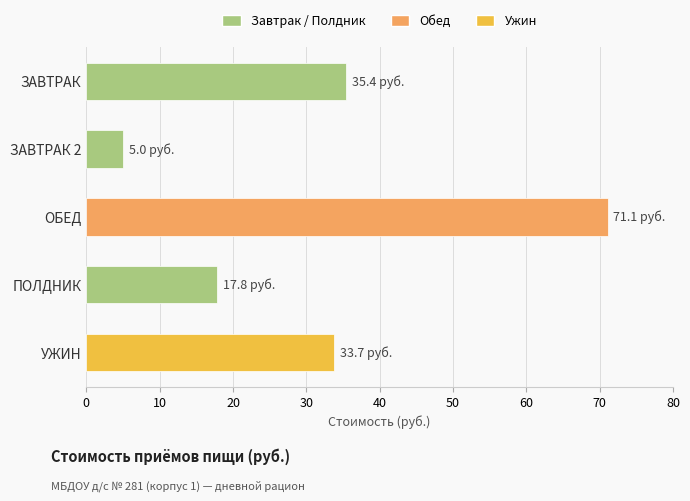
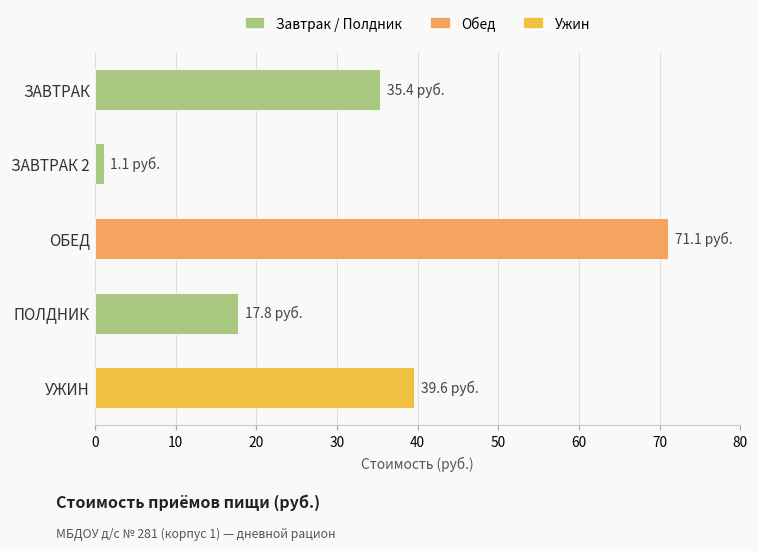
ЗАВТРАК 2: 5.0 -> 1.1
УЖИН: 33.7 -> 39.6
